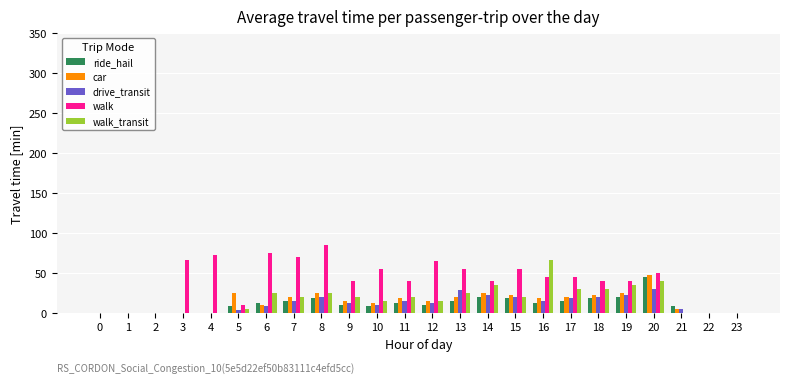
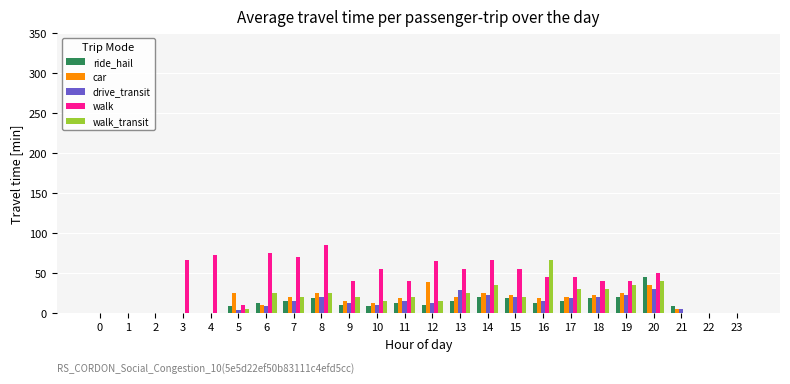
car, 12: 20 -> 40
walk, 14: 40 -> 70
car, 20: 50 -> 40
